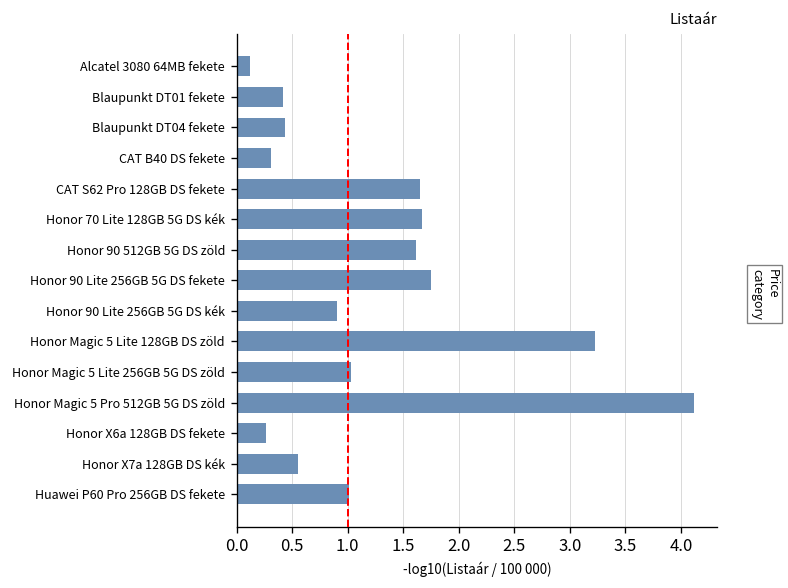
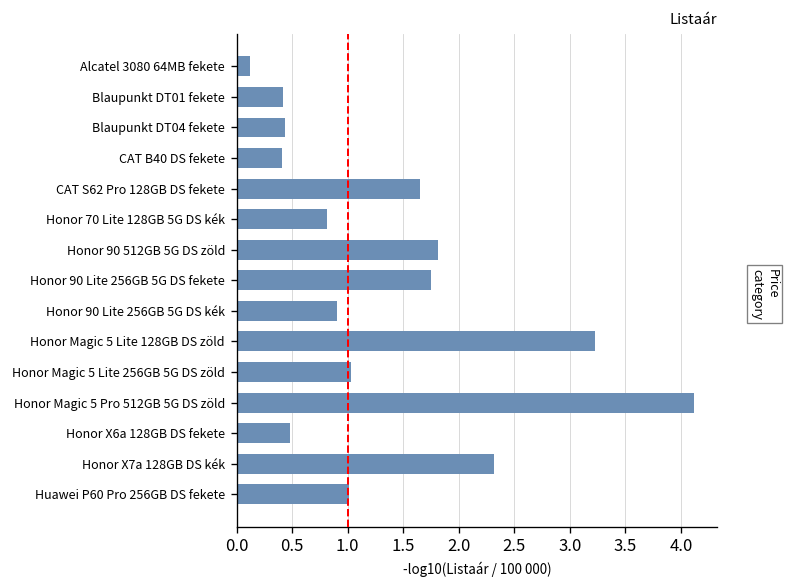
CAT B40 DS fekete: 0.3 -> 0.4
Honor 70 Lite 128GB 5G DS kék: 1.7 -> 0.8
Honor 90 512GB 5G DS zöld: 1.6 -> 1.8
Honor X6a 128GB DS fekete: 0.3 -> 0.5
Honor X7a 128GB DS kék: 0.5 -> 2.3
